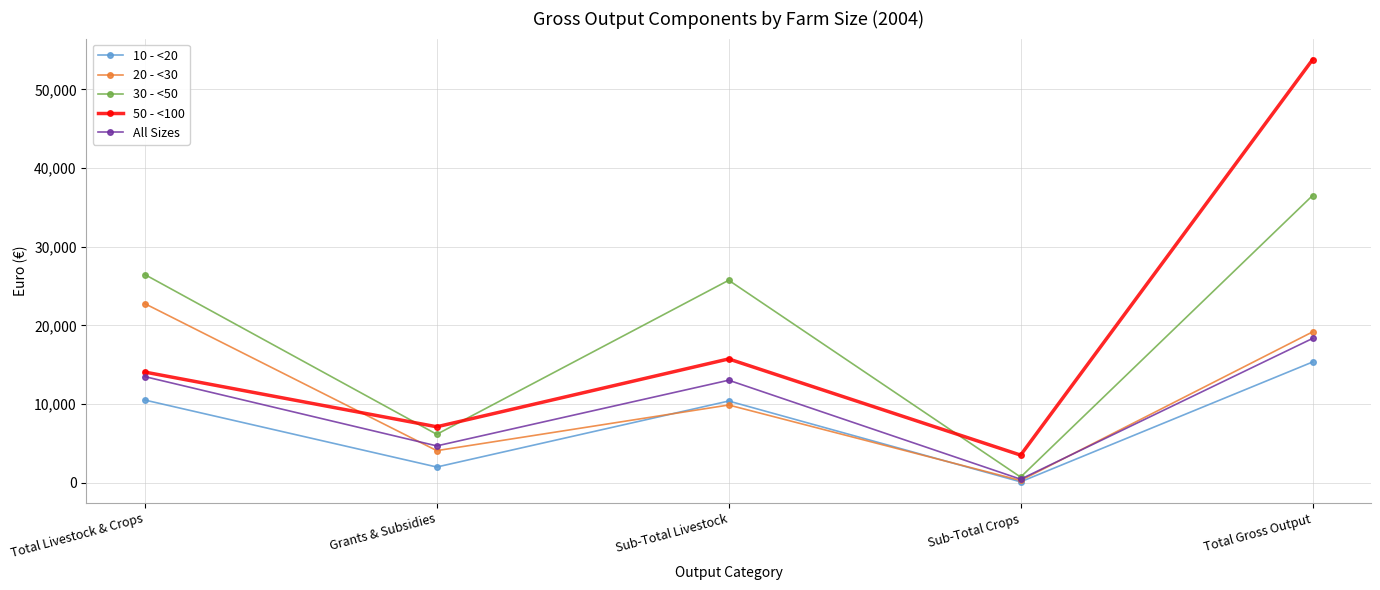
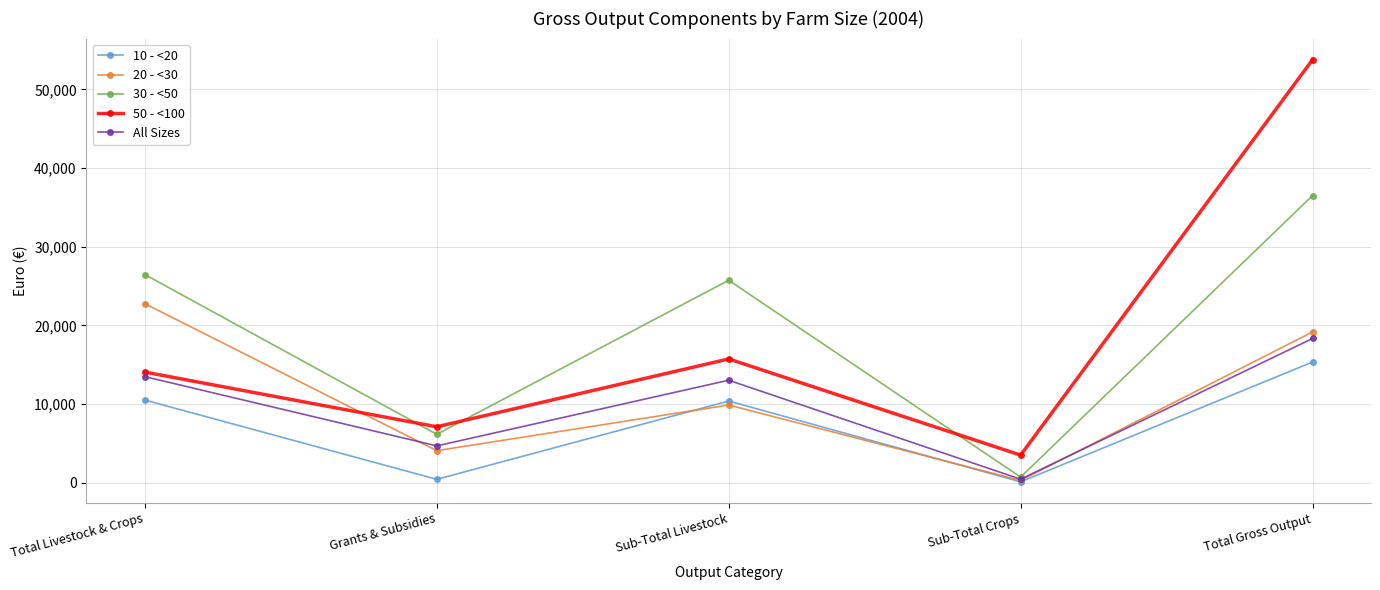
10 - <20, Grants & Subsidies: 2,000 -> 0
